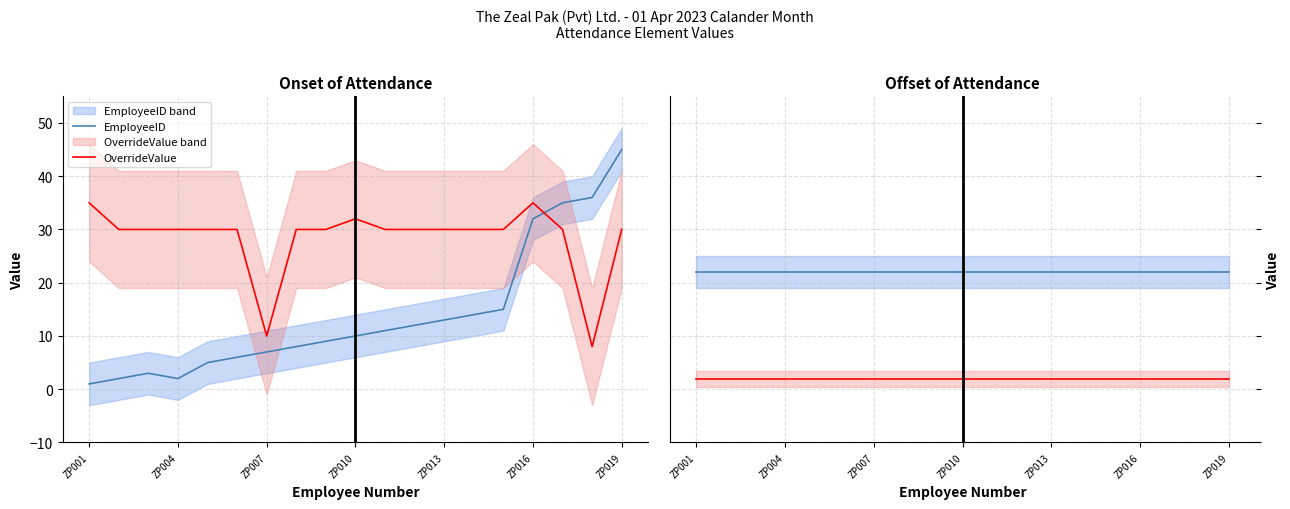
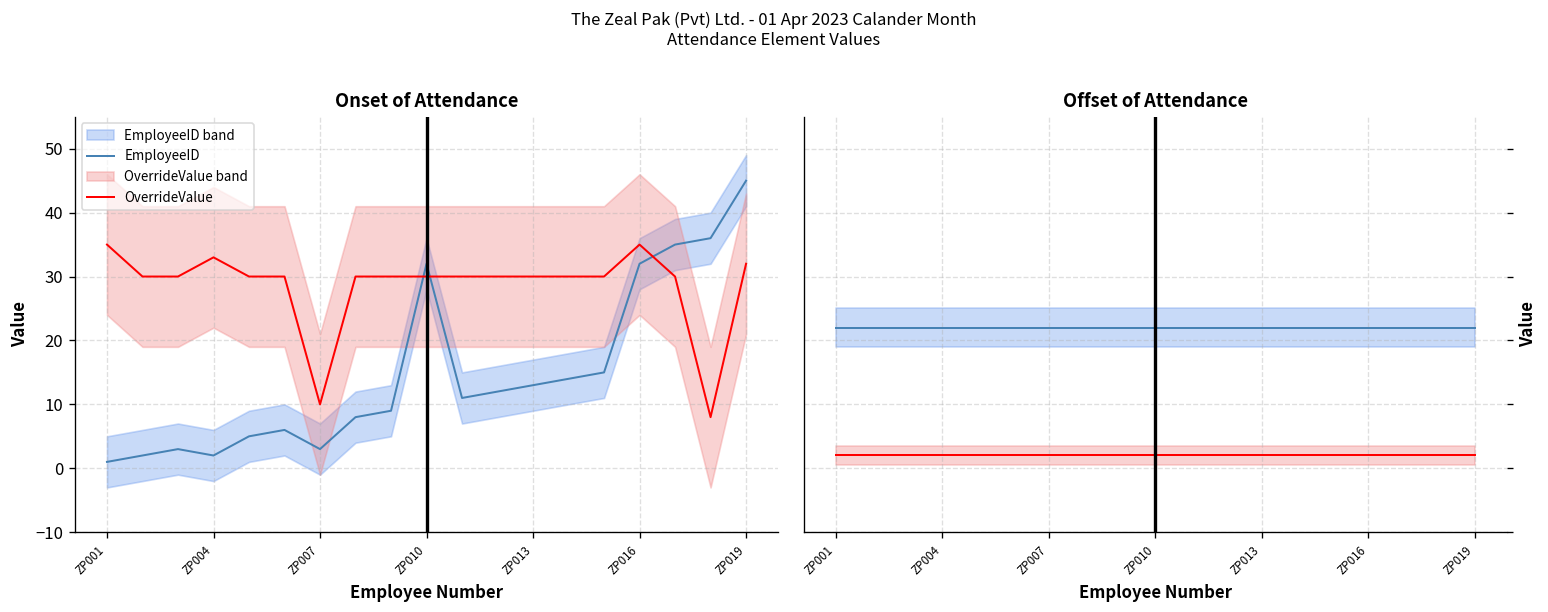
Onset of Attendance, OverrideValue, ZP004: 30 -> 33
Onset of Attendance, EmployeeID, ZP007: 7 -> 3
Onset of Attendance, EmployeeID, ZP010: 10 -> 32
Onset of Attendance, OverrideValue, ZP010: 32 -> 30
Onset of Attendance, OverrideValue, ZP019: 30 -> 32
